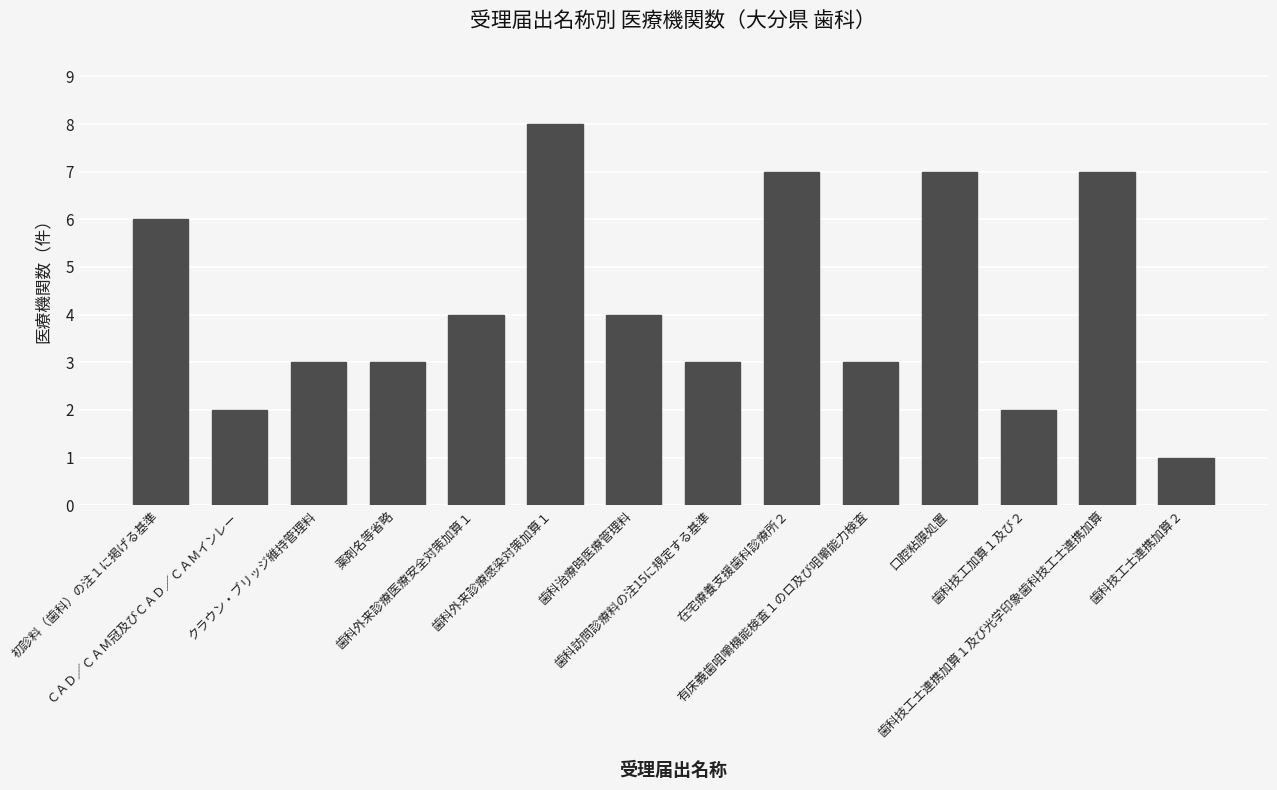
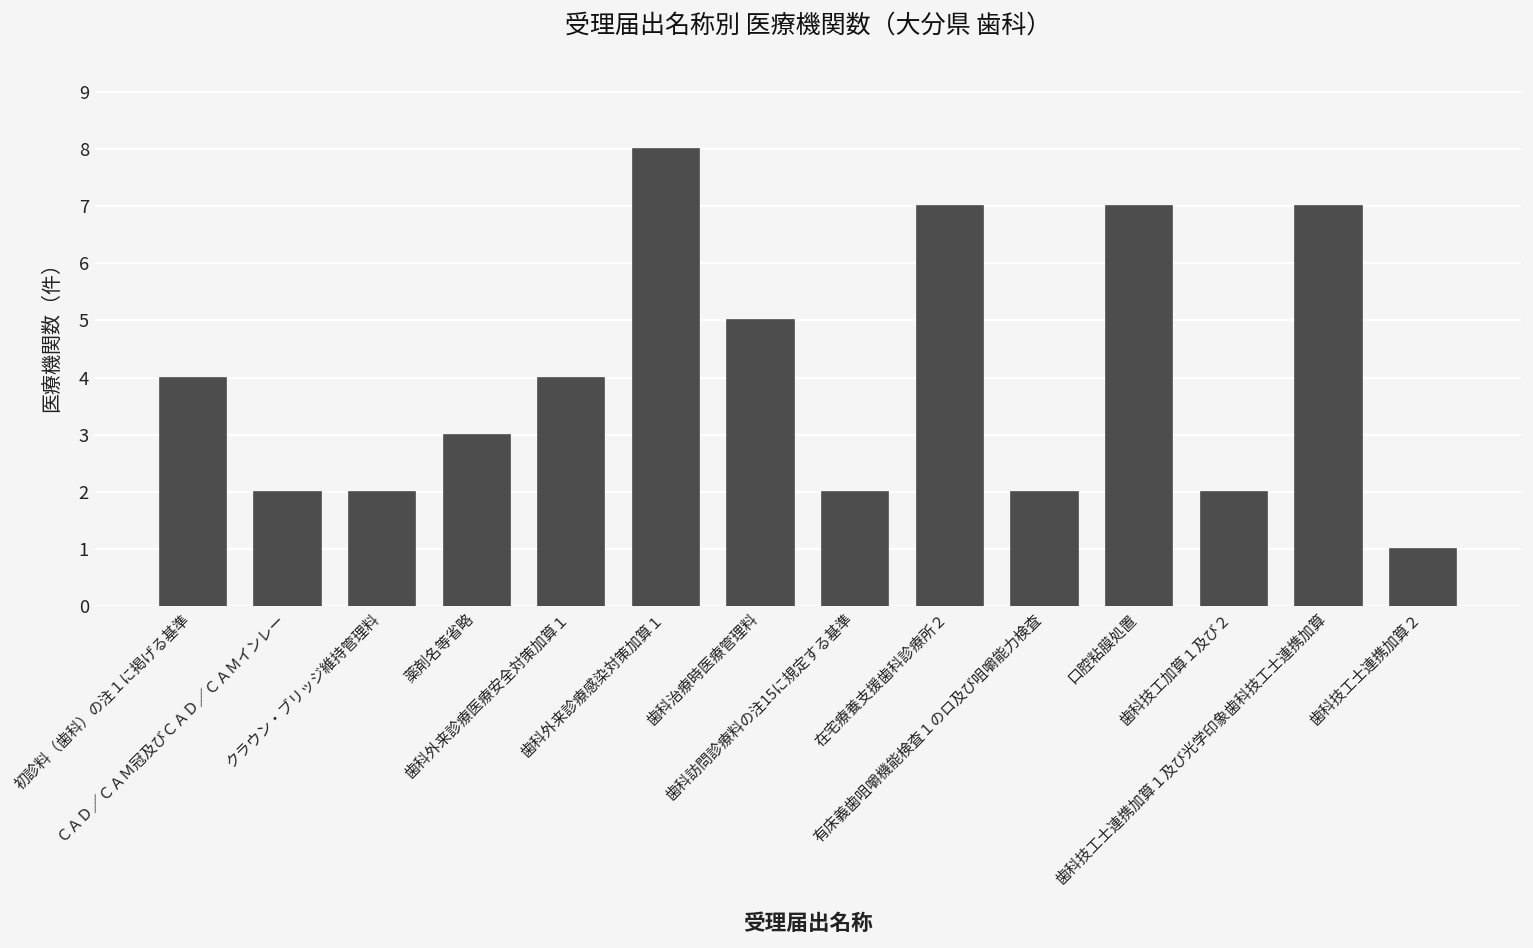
初診料（歯科）の注１に掲げる基準: 6 -> 4
クラウン・ブリッジ維持管理料: 3 -> 2
歯科治療時医療管理料: 4 -> 5
歯科訪問診療料の注15に規定する基準: 3 -> 2
有床義歯咀嚼機能検査１のロ及び咀嚼能力検査: 3 -> 2
